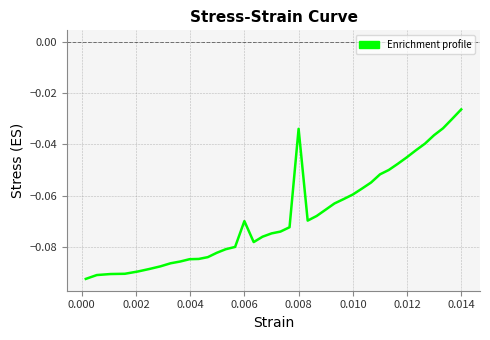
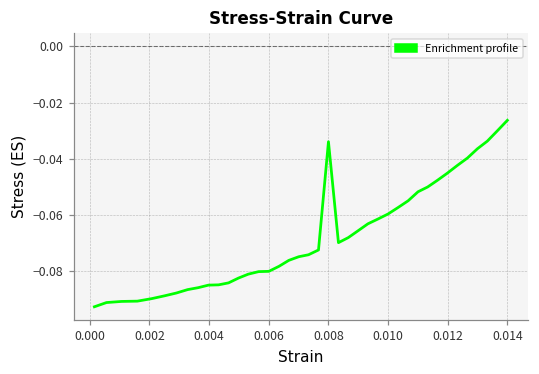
0.006: -0.07 -> -0.08
